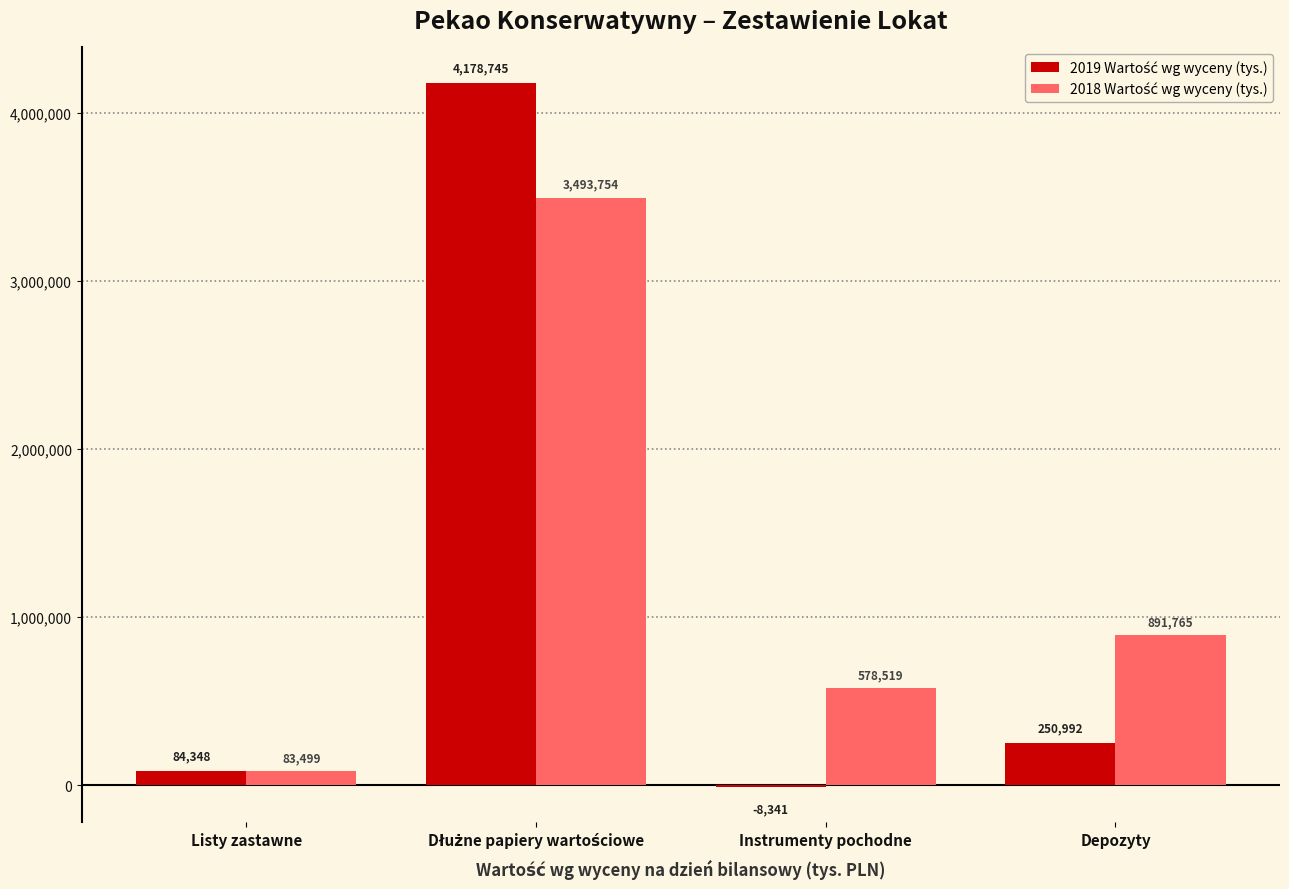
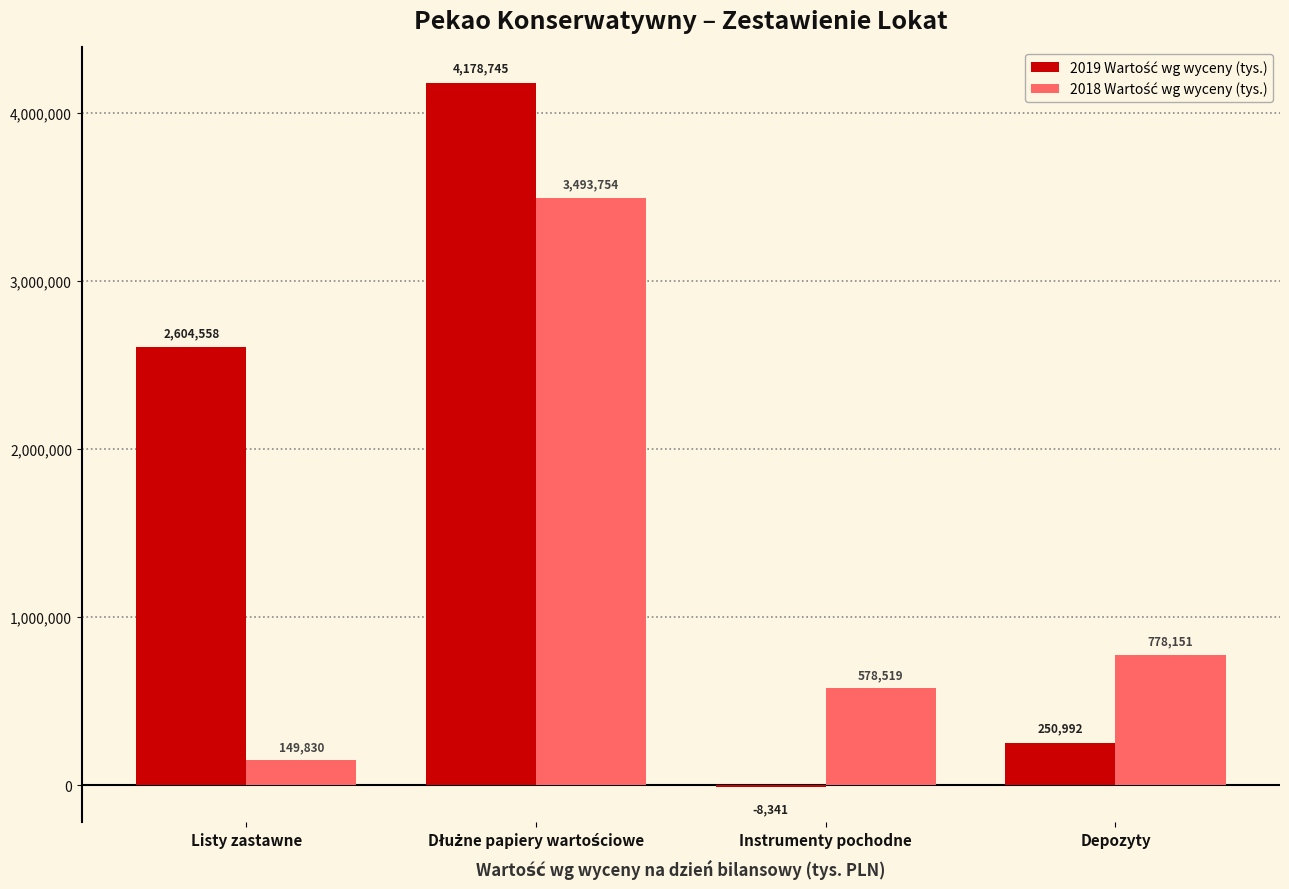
2019 Wartość wg wyceny (tys.), Listy zastawne: 84,348 -> 2,604,558
2018 Wartość wg wyceny (tys.), Listy zastawne: 83,499 -> 149,830
2018 Wartość wg wyceny (tys.), Depozyty: 891,765 -> 778,151
